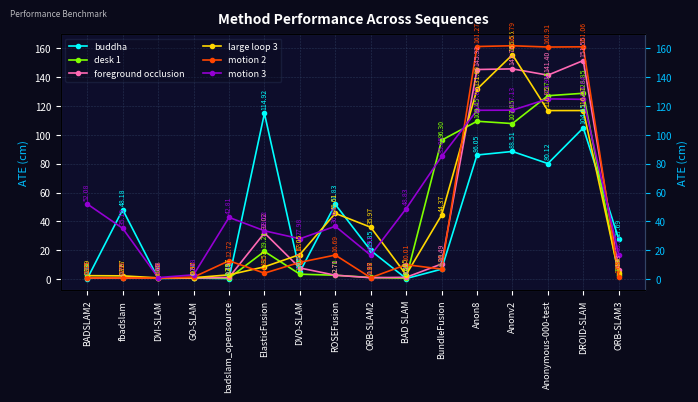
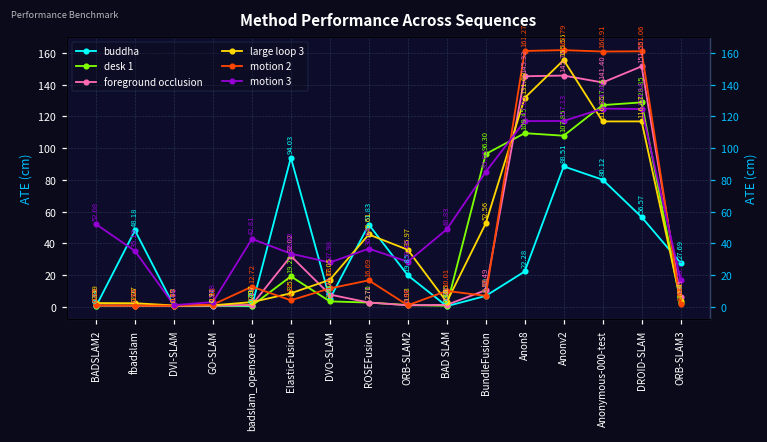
buddha, ElasticFusion: 114.92 -> 94.03
motion 3, ORB-SLAM2: 16.51 -> 28.44
large loop 3, BundleFusion: 44.37 -> 52.56
buddha, Anon8: 86.05 -> 22.28
buddha, DROID-SLAM: 104.85 -> 56.57
